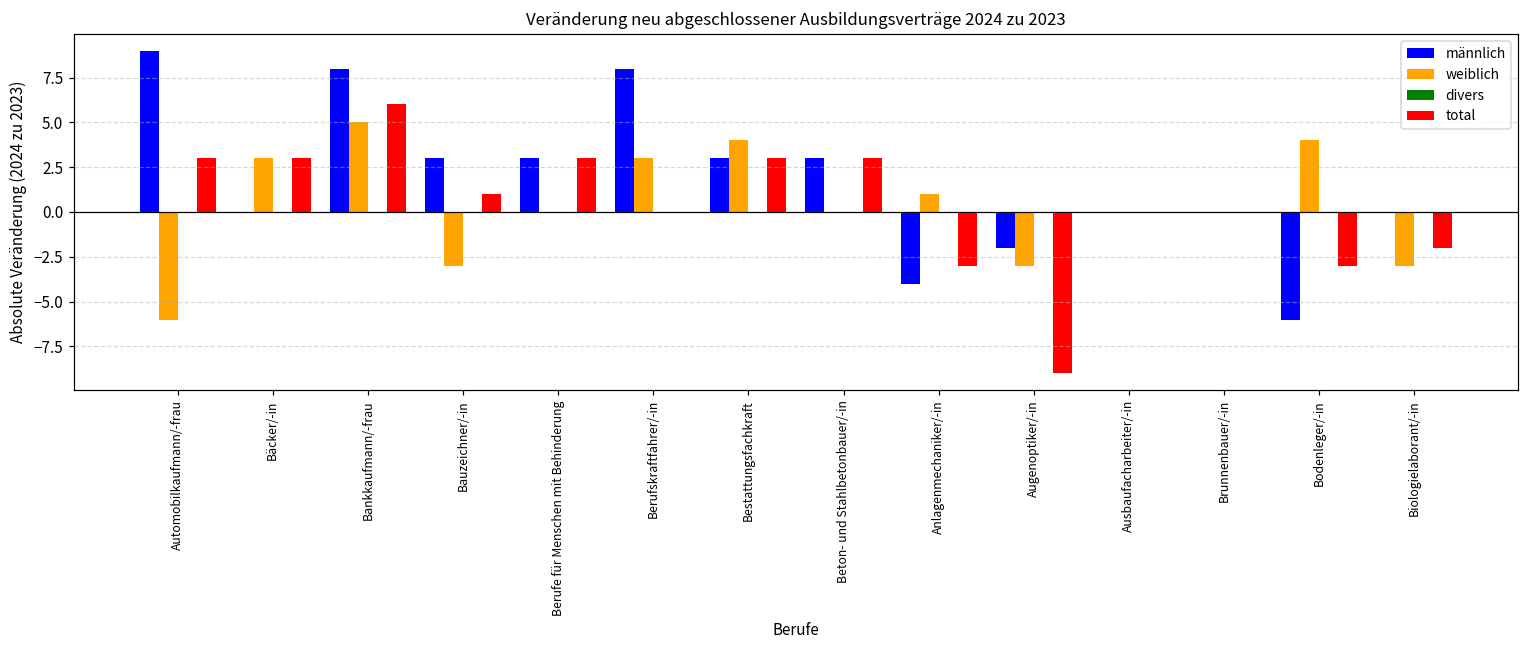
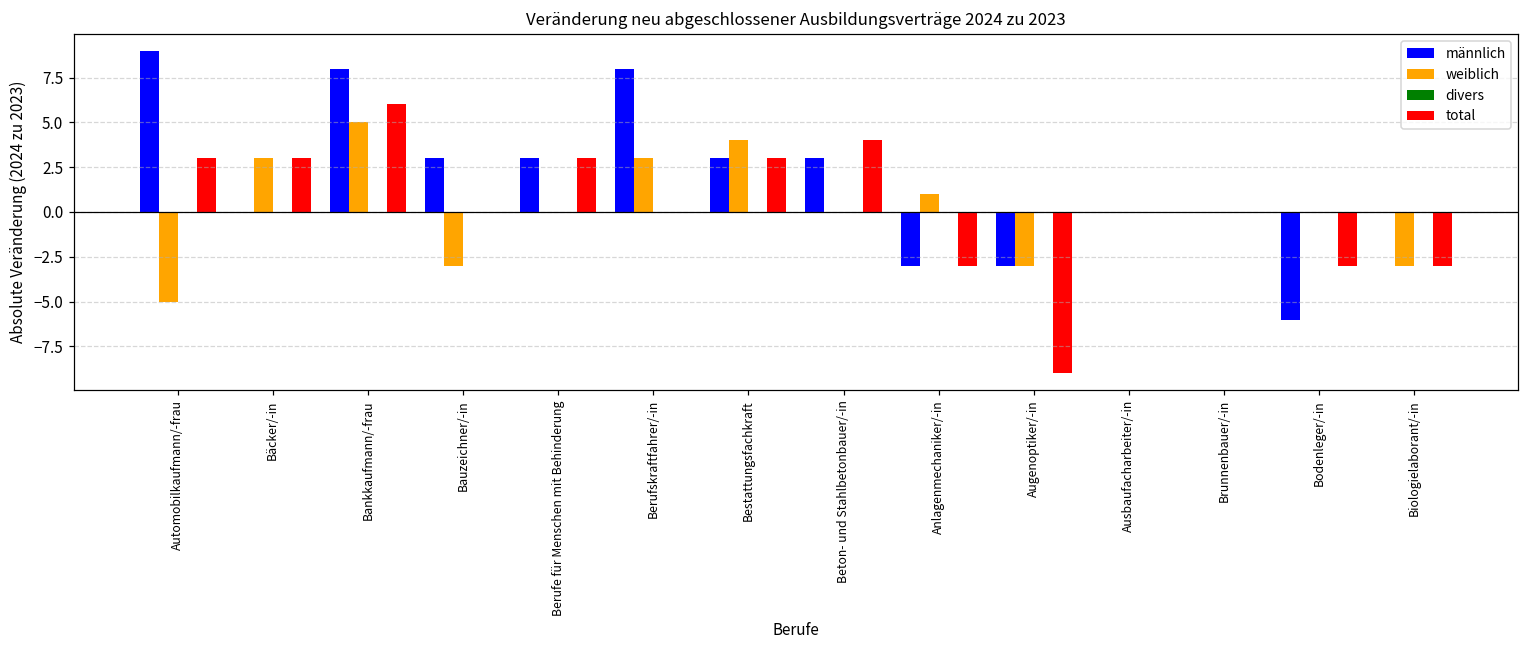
weiblich, Automobilkaufmann/-frau: -6 -> -5
total, Bauzeichner/-in: 1 -> 0
total, Beton- und Stahlbetonbauer/-in: 3 -> 4
männlich, Anlagenmechaniker/-in: -4 -> -3
männlich, Augenoptiker/-in: -2 -> -3
weiblich, Bodenleger/-in: 4 -> 0
total, Biologielaborant/-in: -2 -> -3
